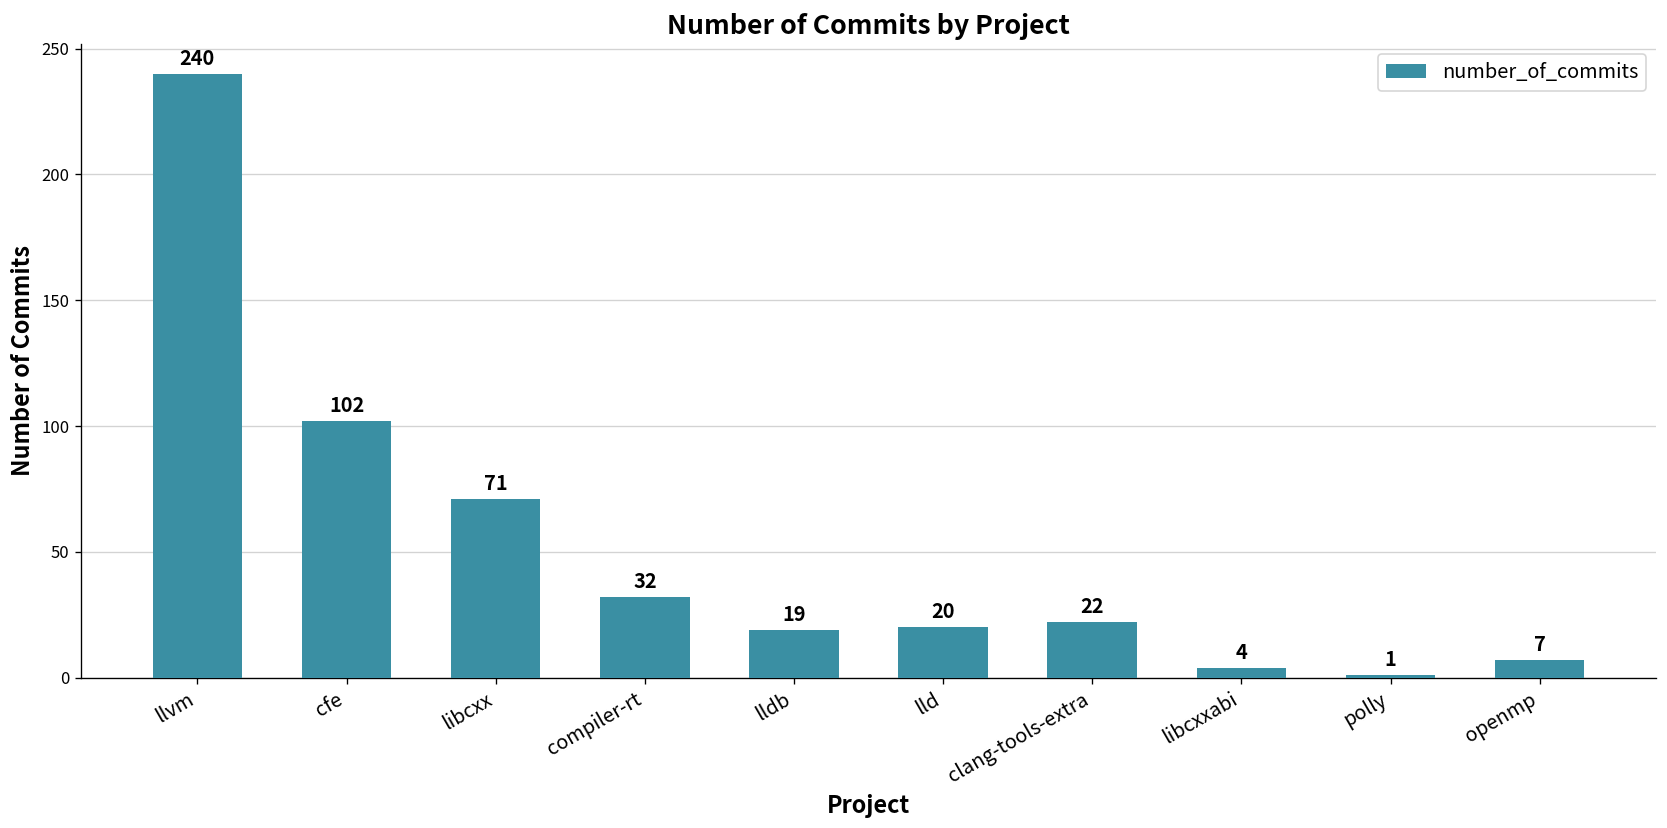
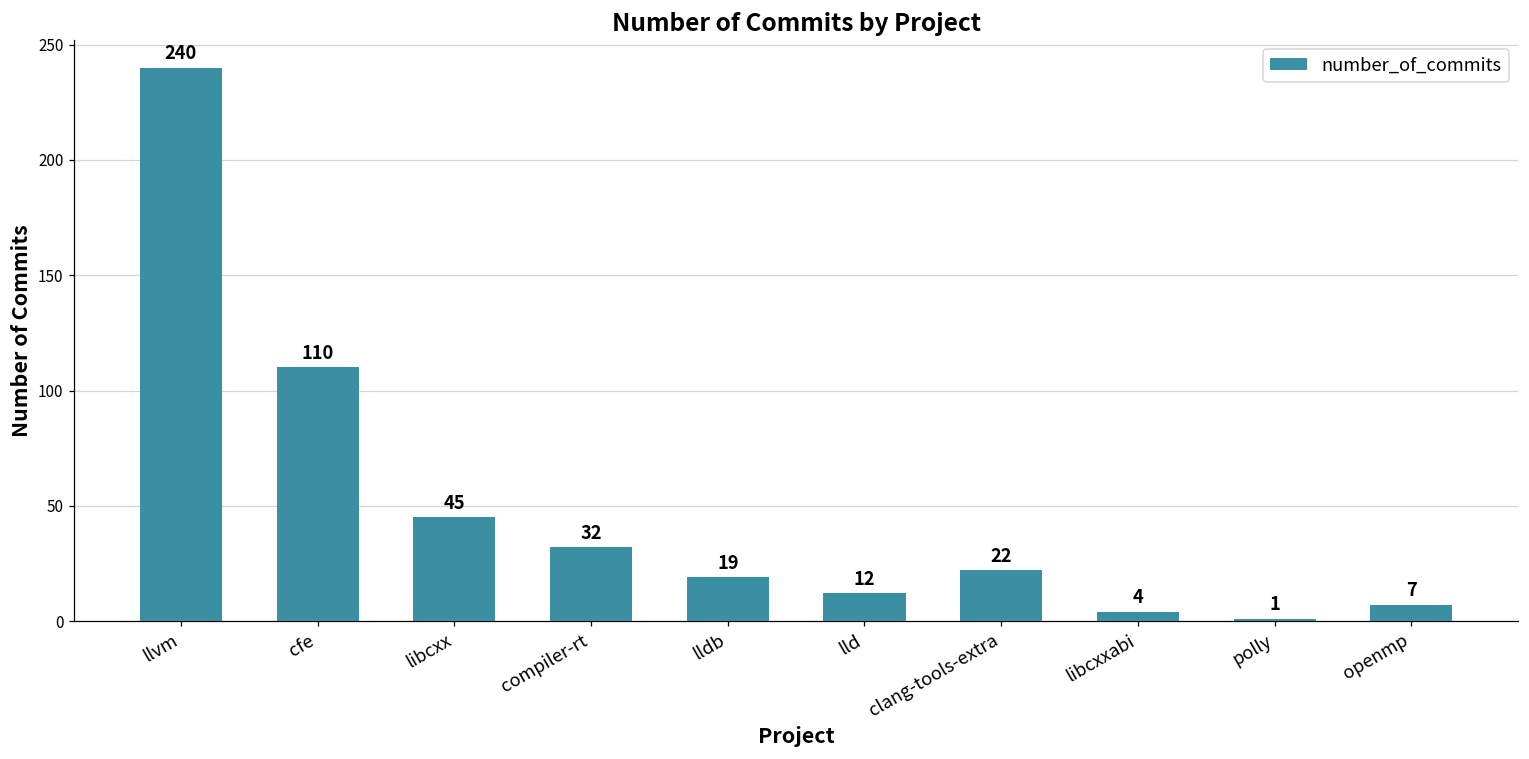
cfe: 102 -> 110
libcxx: 71 -> 45
lld: 20 -> 12
